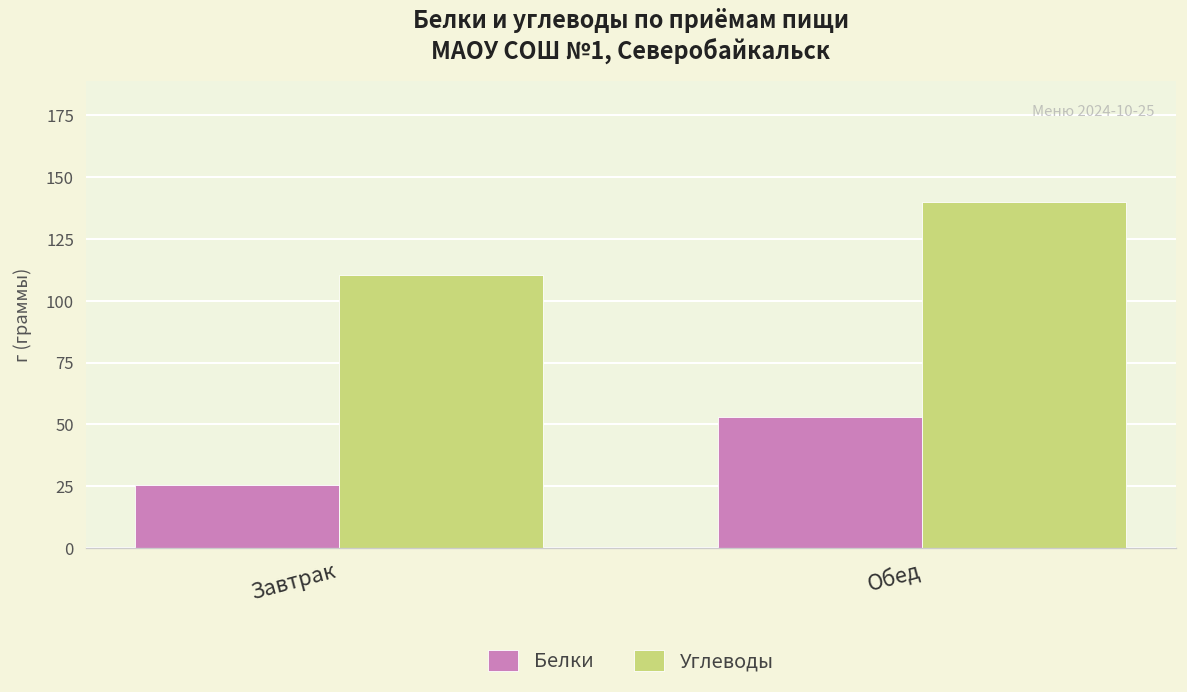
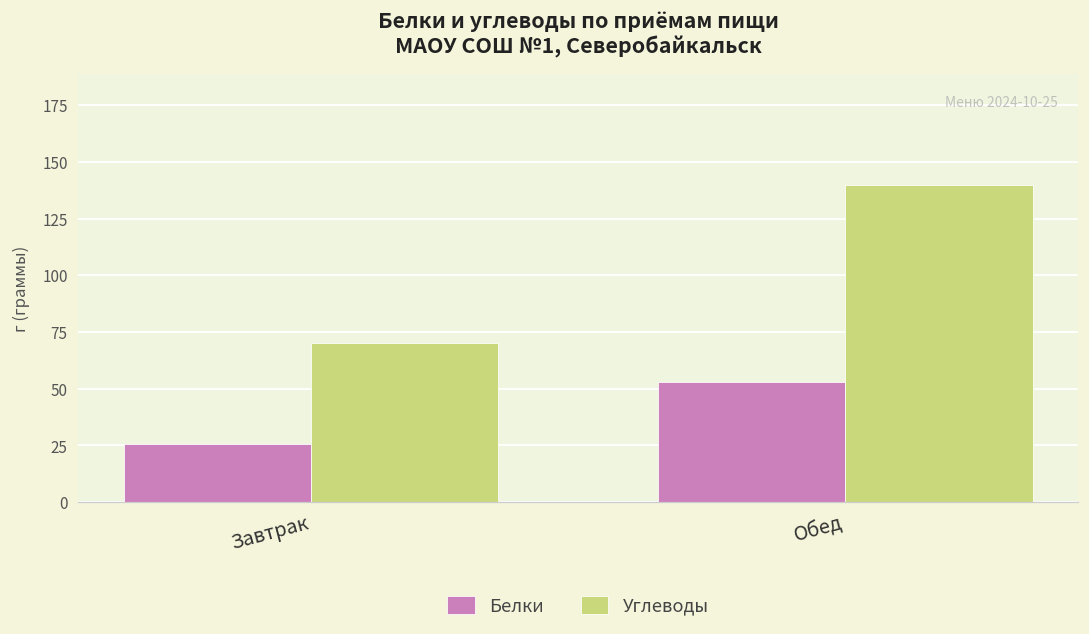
Углеводы, Завтрак: 111 -> 70
